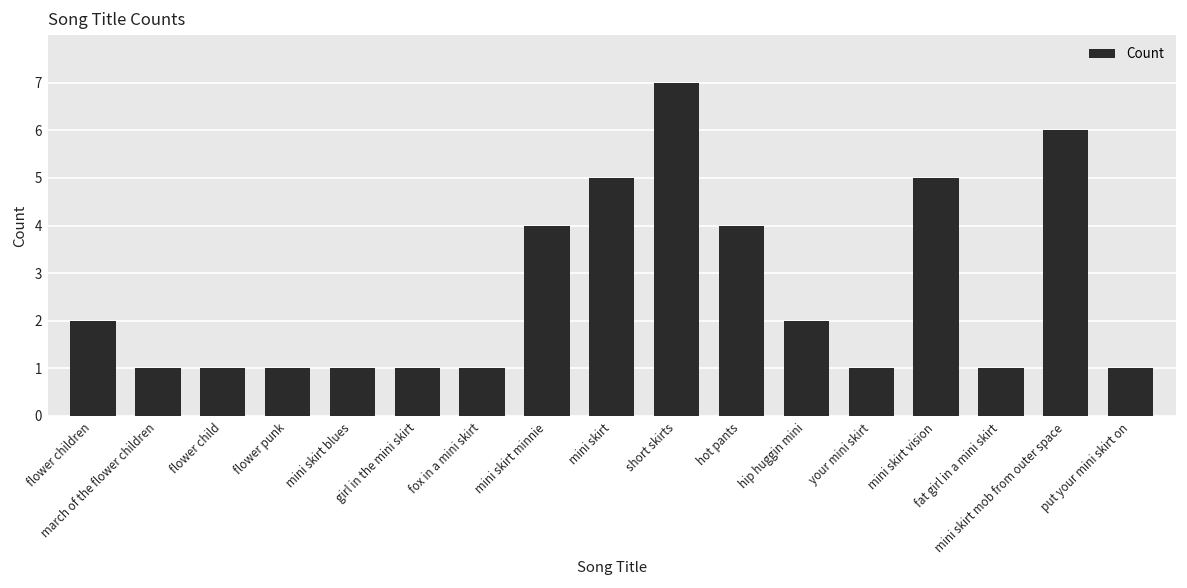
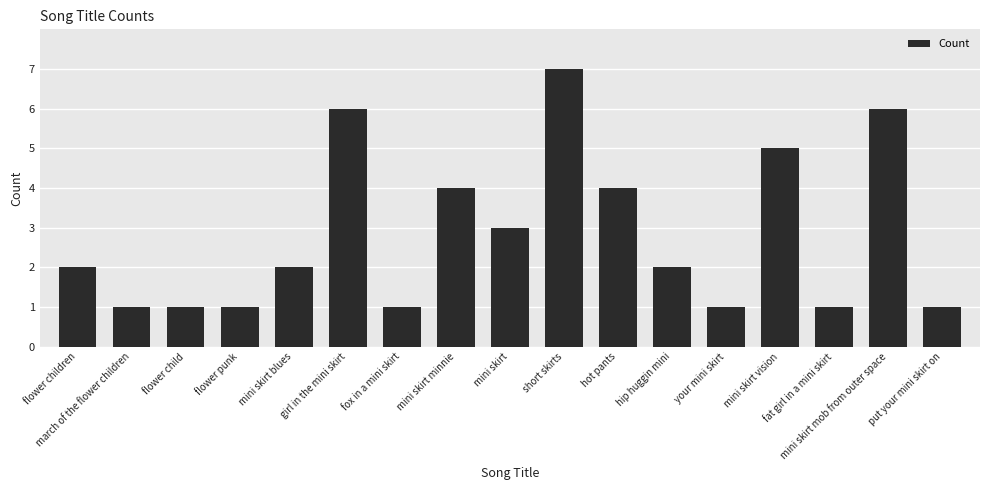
mini skirt blues: 1 -> 2
girl in the mini skirt: 1 -> 6
mini skirt: 5 -> 3
